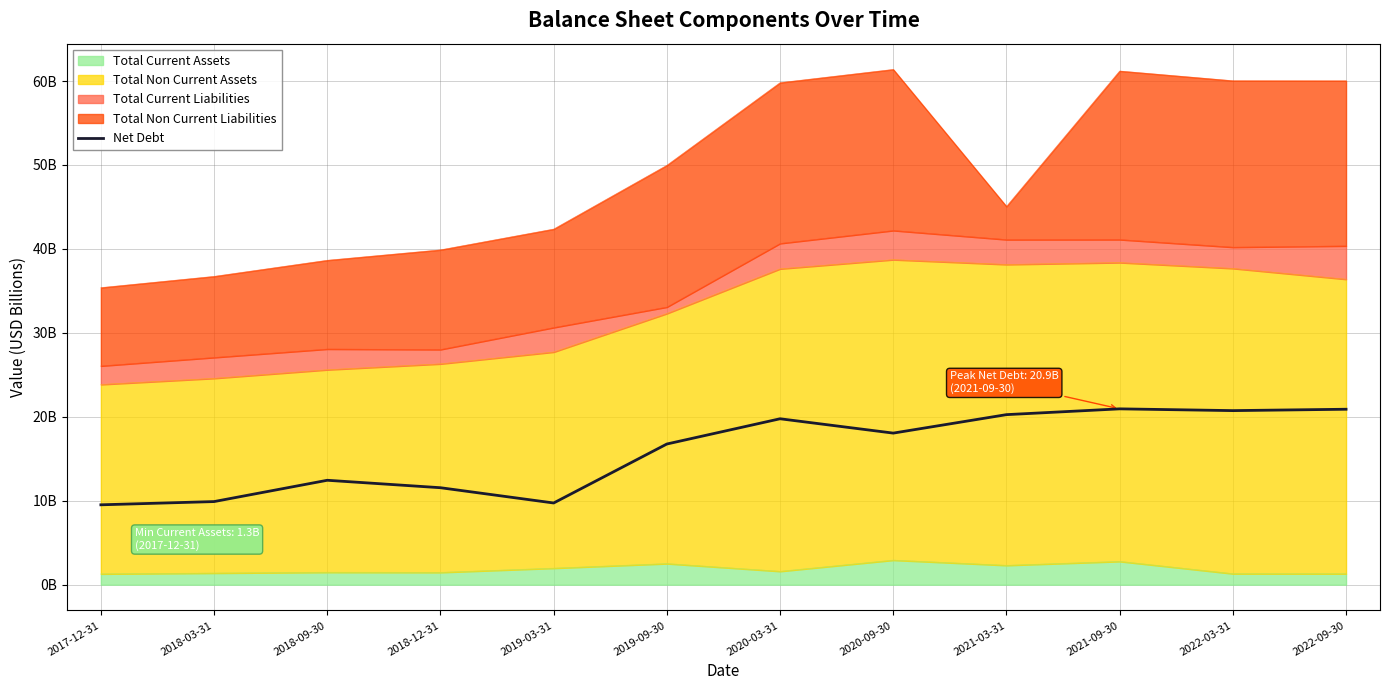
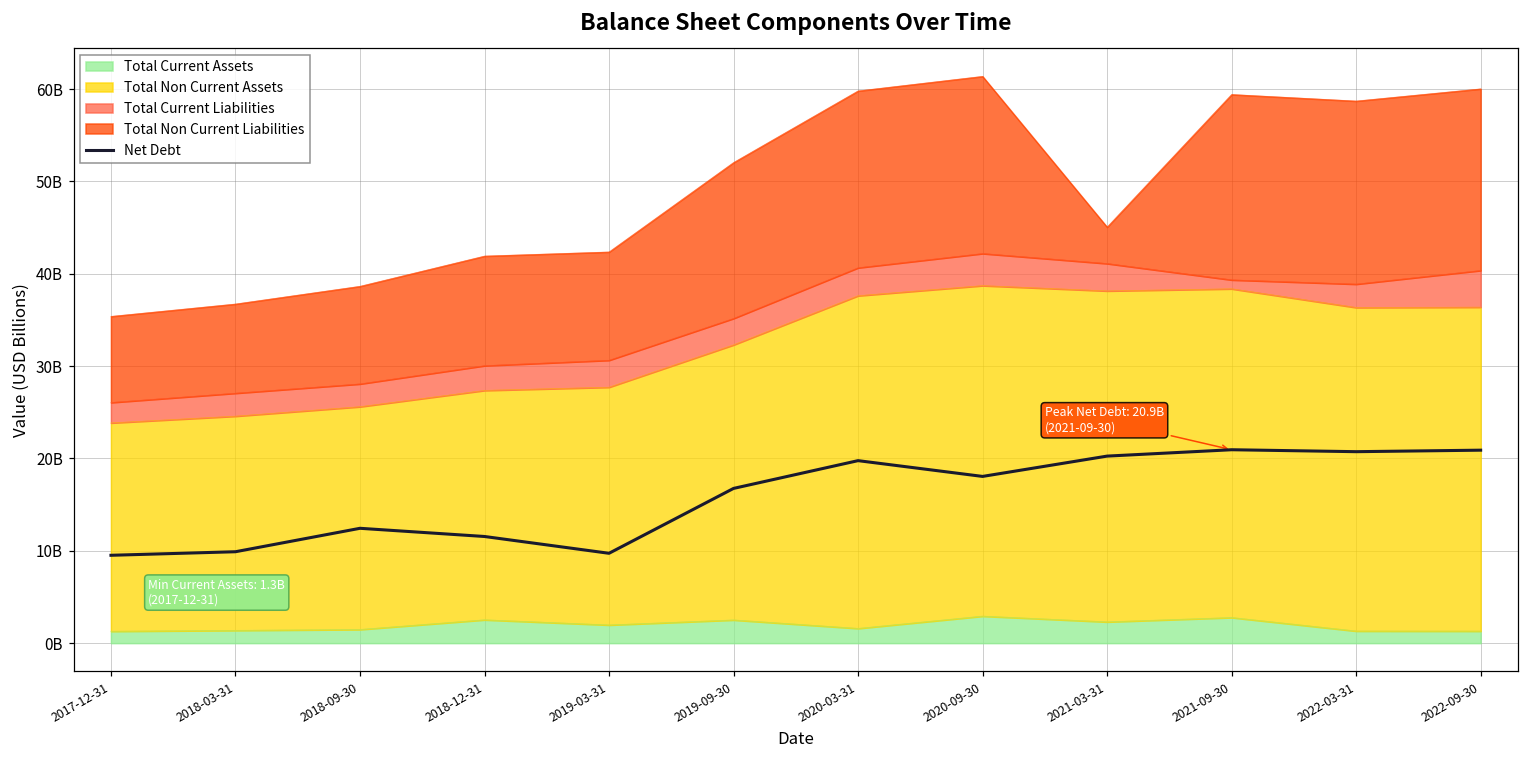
Total Current Assets, 2018-12-31: 1000000000 -> 3000000000
Total Current Liabilities, 2018-12-31: 2000000000 -> 3000000000
Total Current Liabilities, 2019-09-30: 1000000000 -> 3000000000
Total Current Liabilities, 2021-09-30: 3000000000 -> 1000000000
Total Non Current Assets, 2022-03-31: 36000000000 -> 35000000000
